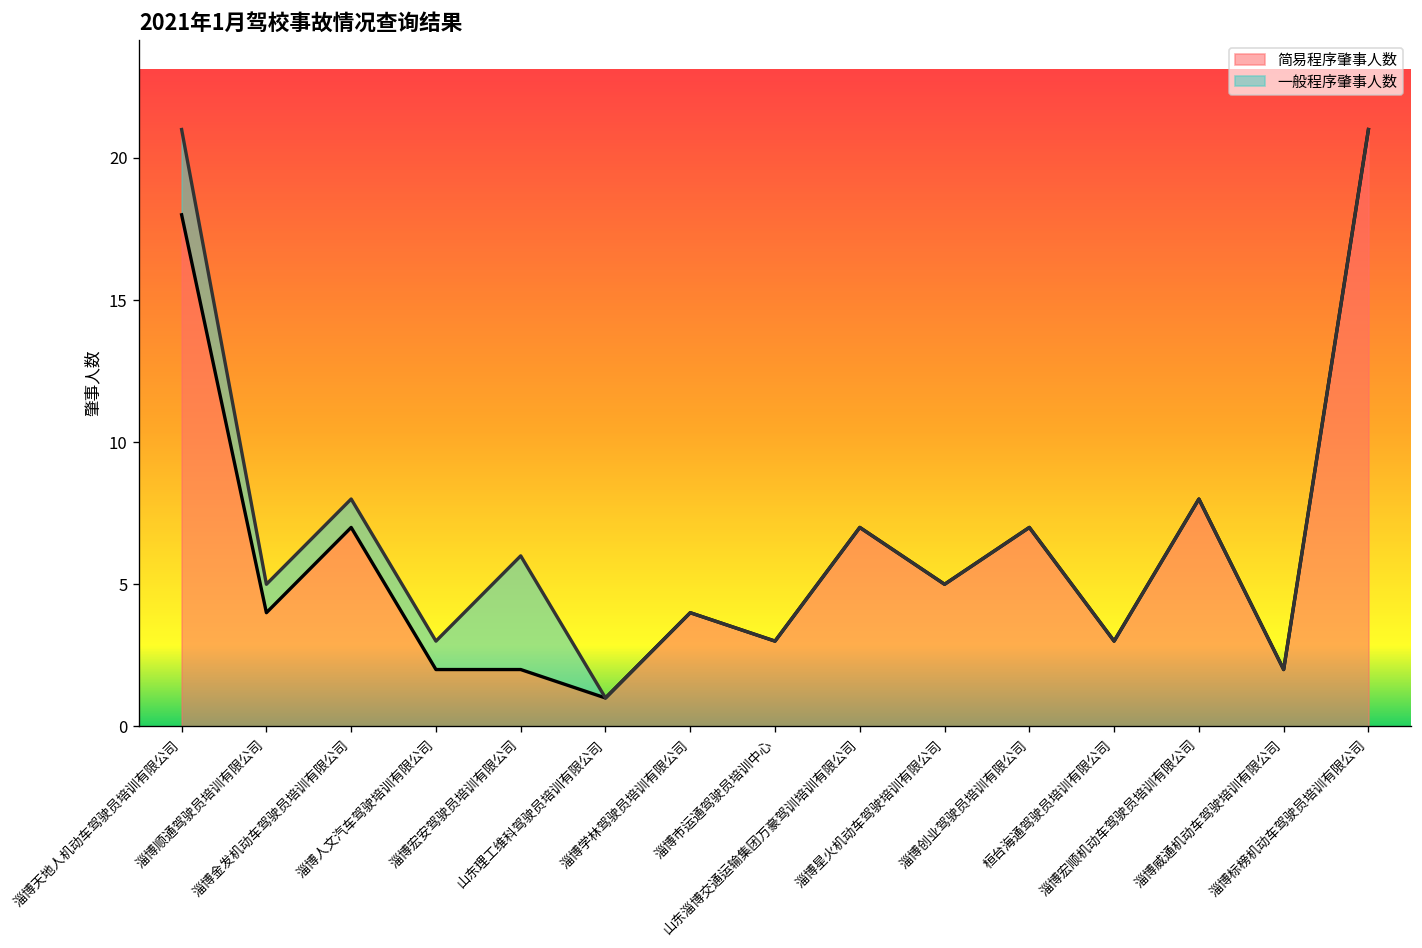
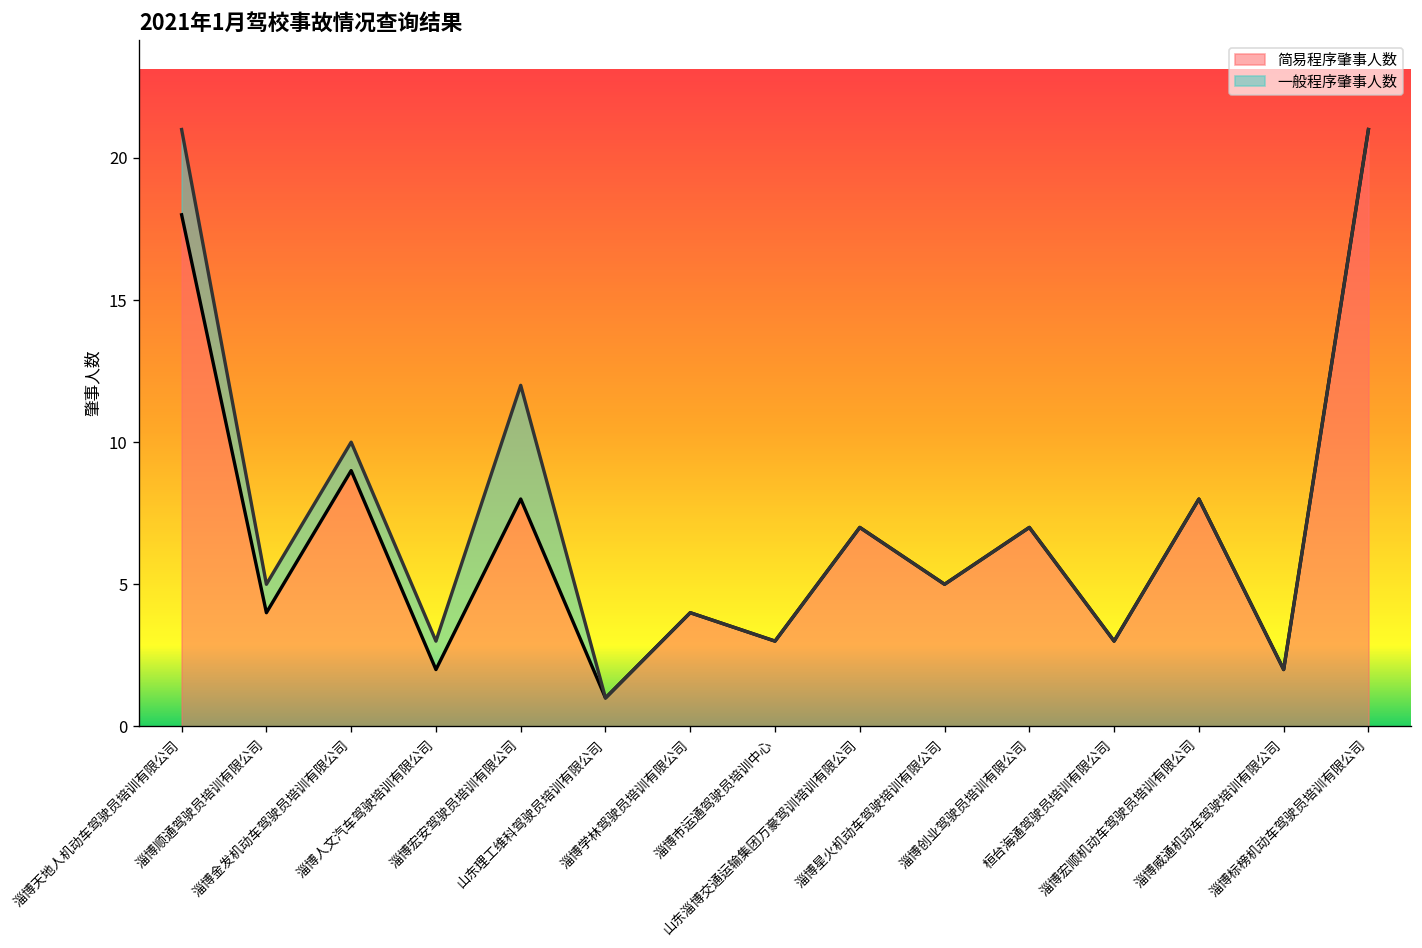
简易程序肇事人数, 淄博金发机动车驾驶员培训有限公司: 7 -> 9
简易程序肇事人数, 淄博宏安驾驶员培训有限公司: 2 -> 8
